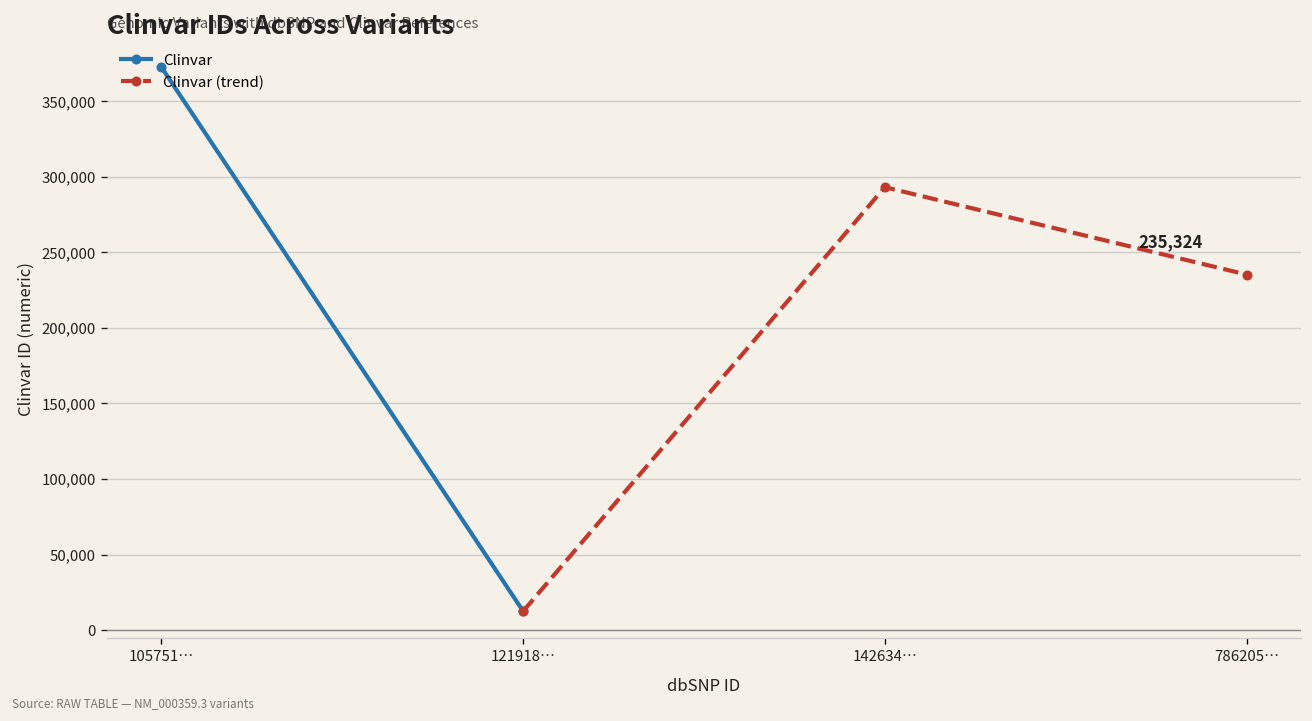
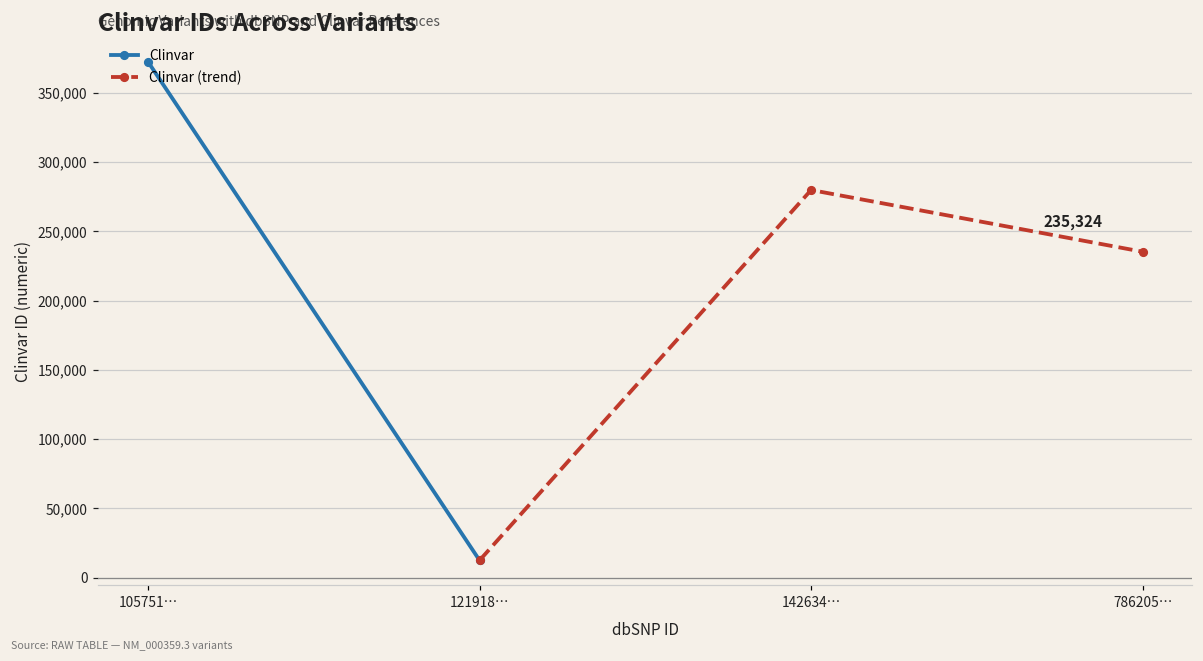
Clinvar (trend), 142634…: 293,000 -> 280,000
